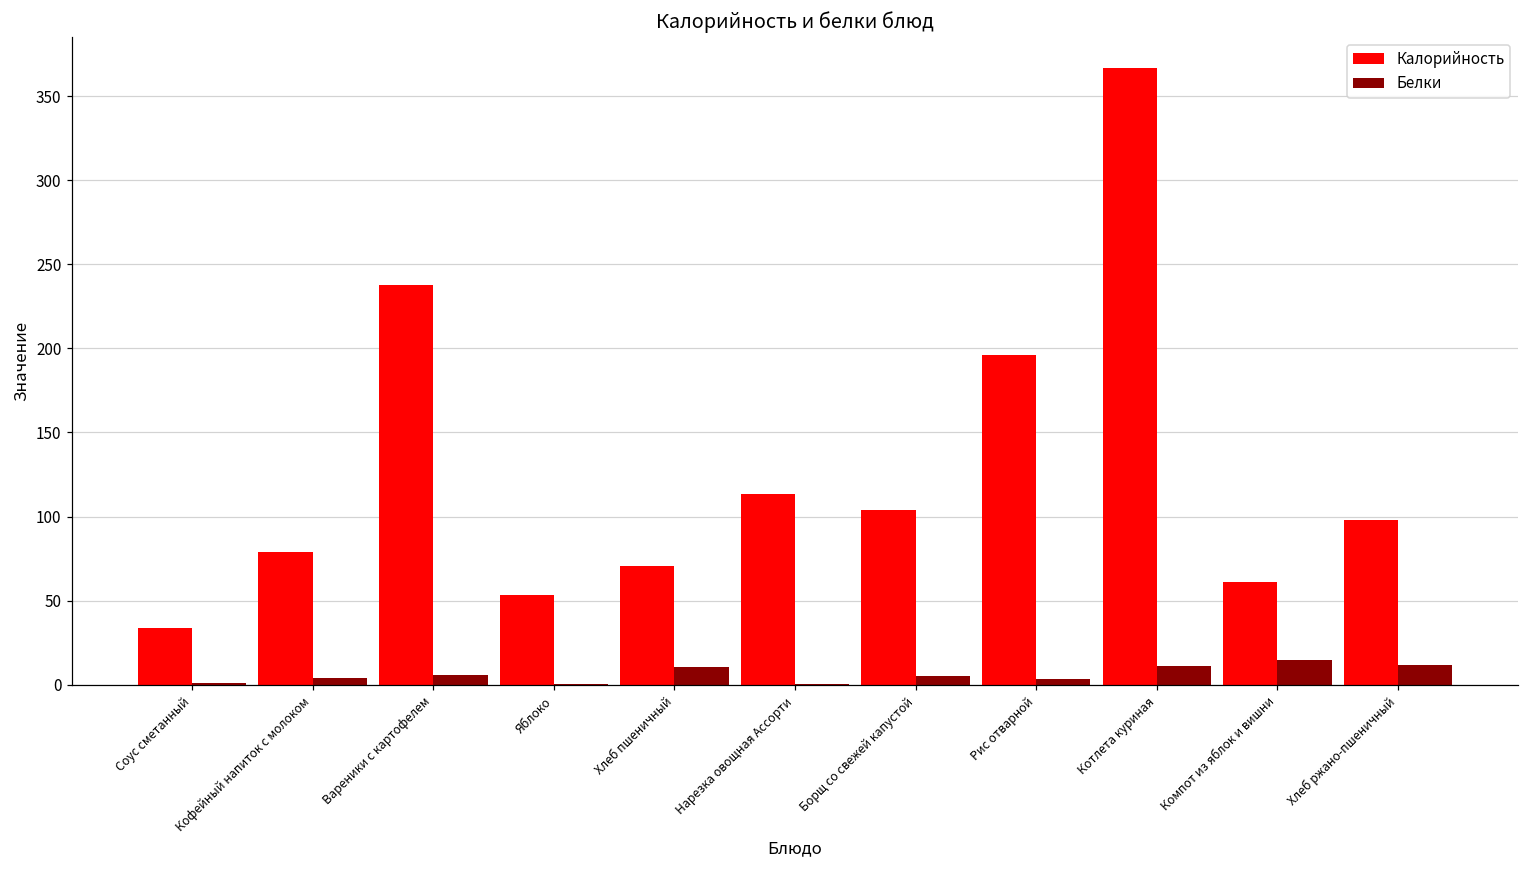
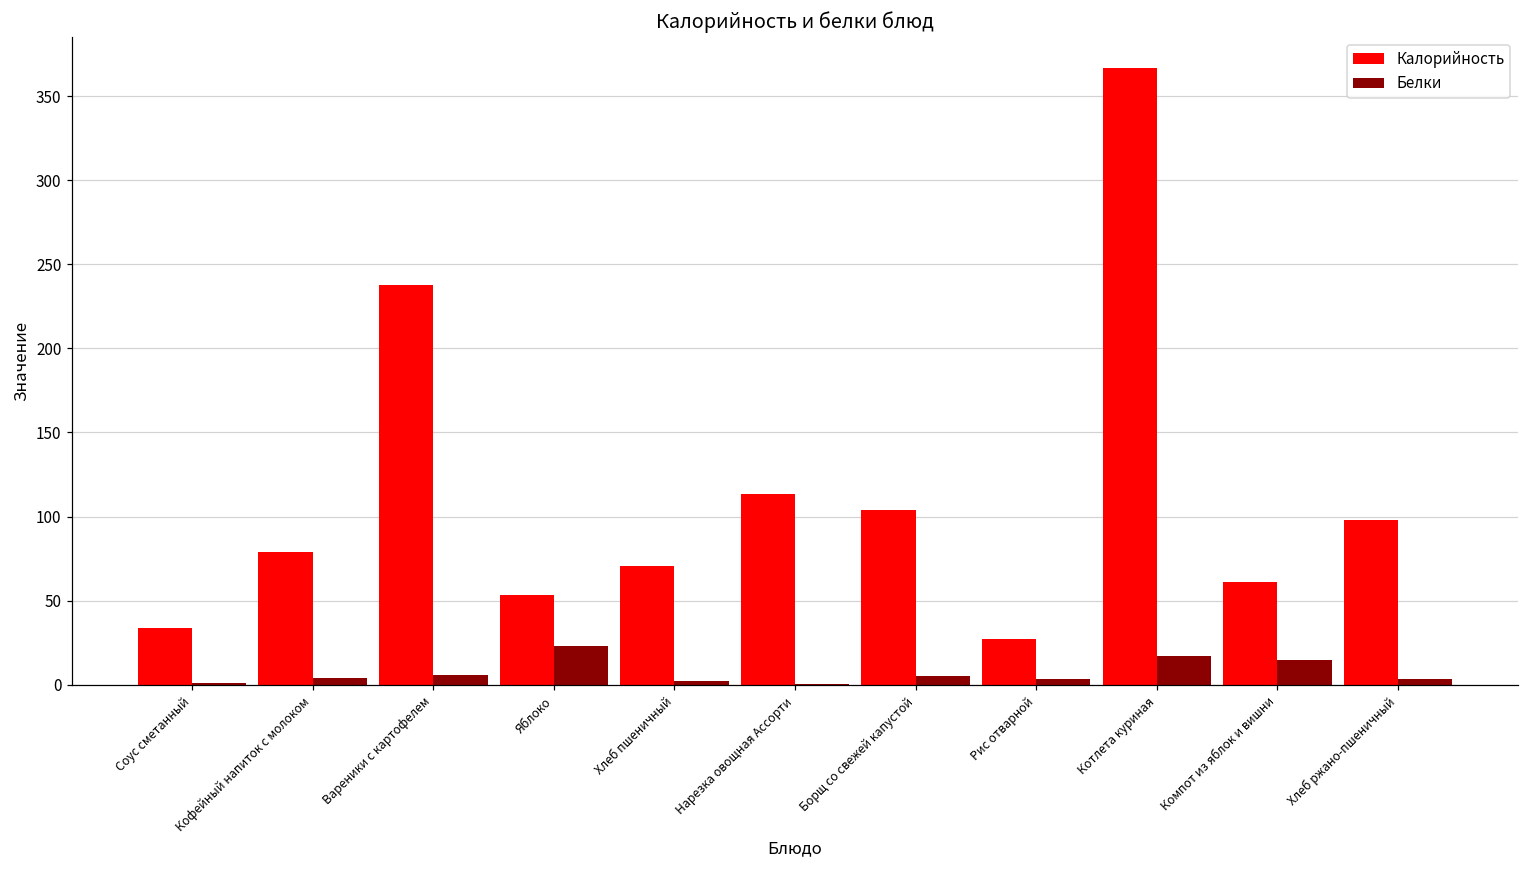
Белки, Яблоко: 1 -> 23
Белки, Хлеб пшеничный: 10 -> 2
Калорийность, Рис отварной: 196 -> 27
Белки, Котлета куриная: 11 -> 17
Белки, Хлеб ржано-пшеничный: 12 -> 3
